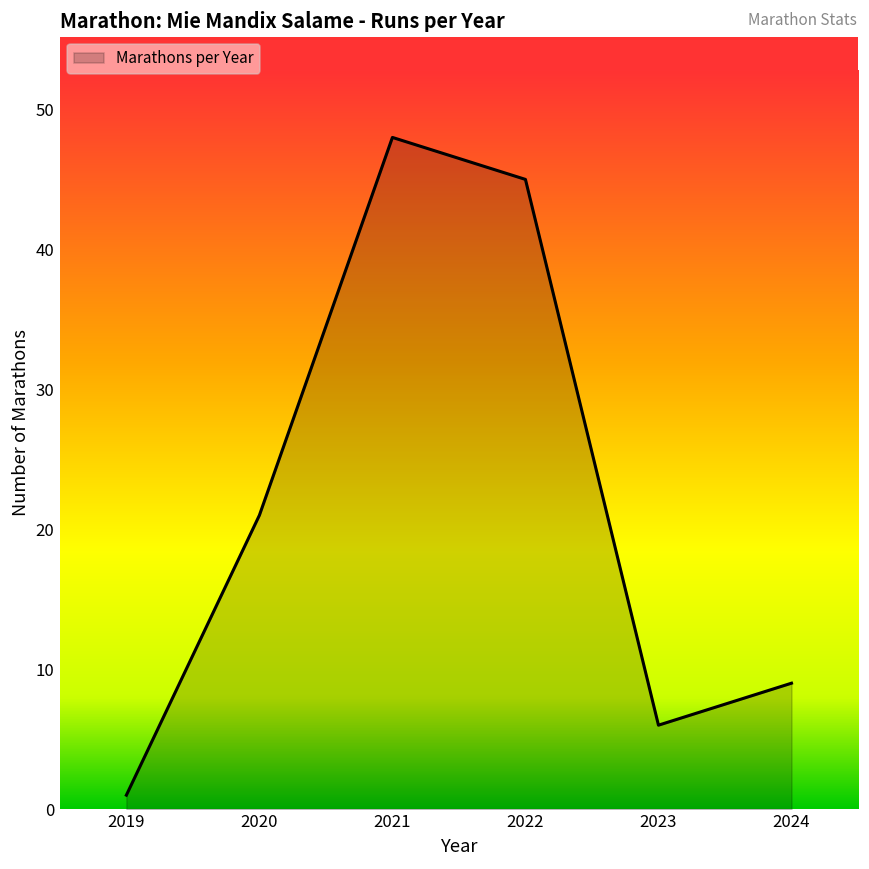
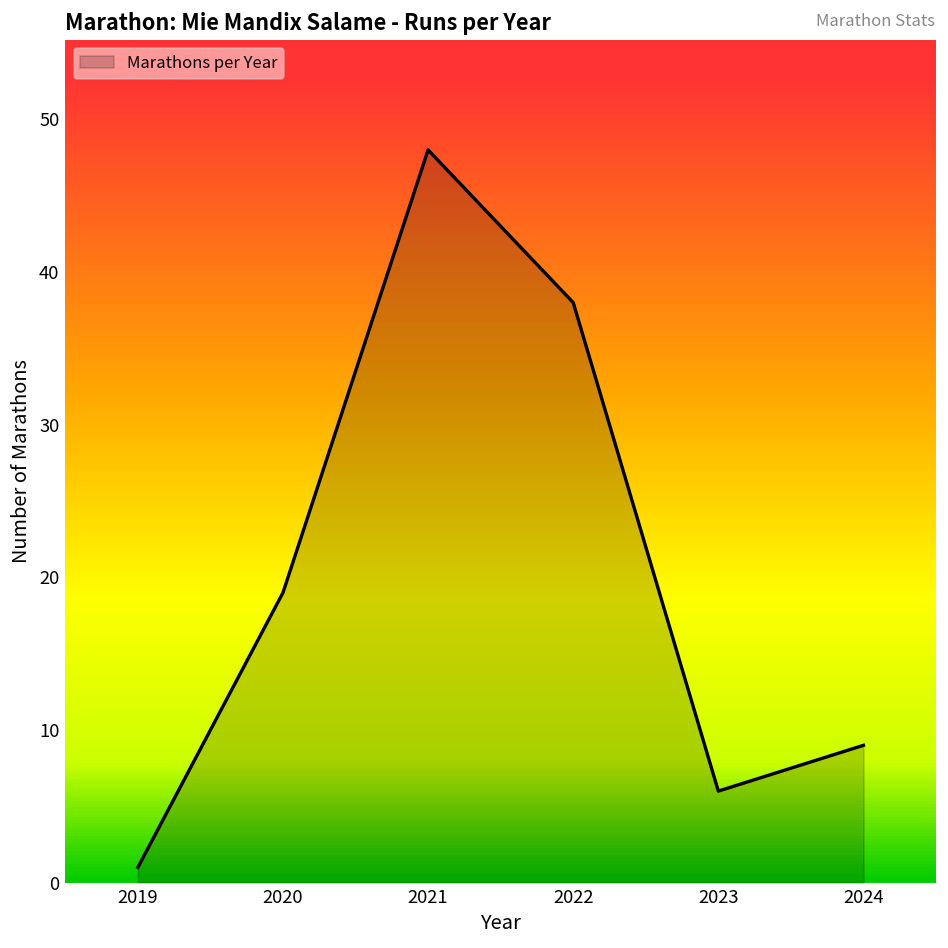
2020: 21 -> 19
2022: 45 -> 38
